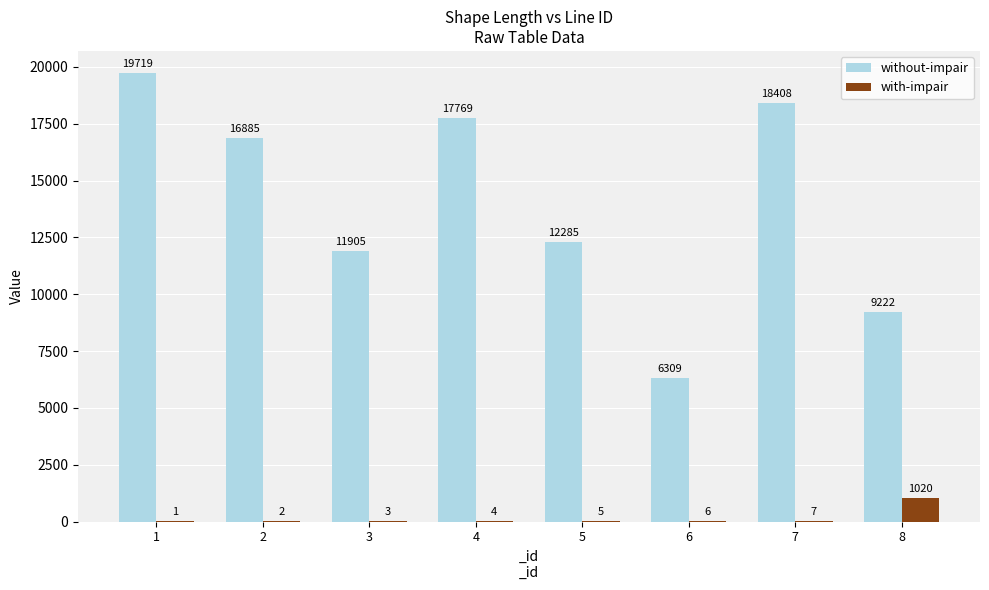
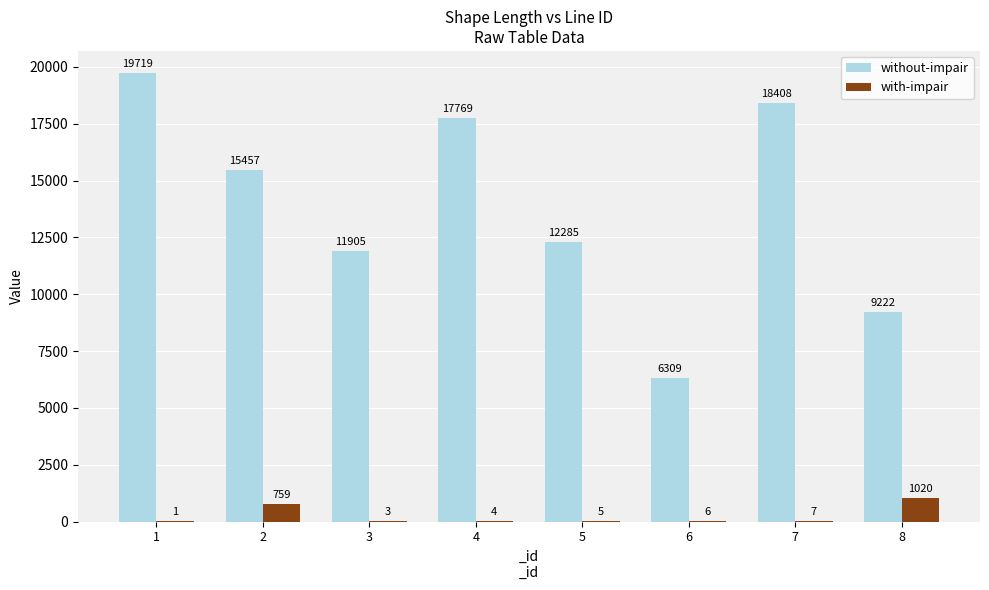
without-impair, 2: 16885 -> 15457
with-impair, 2: 2 -> 759
